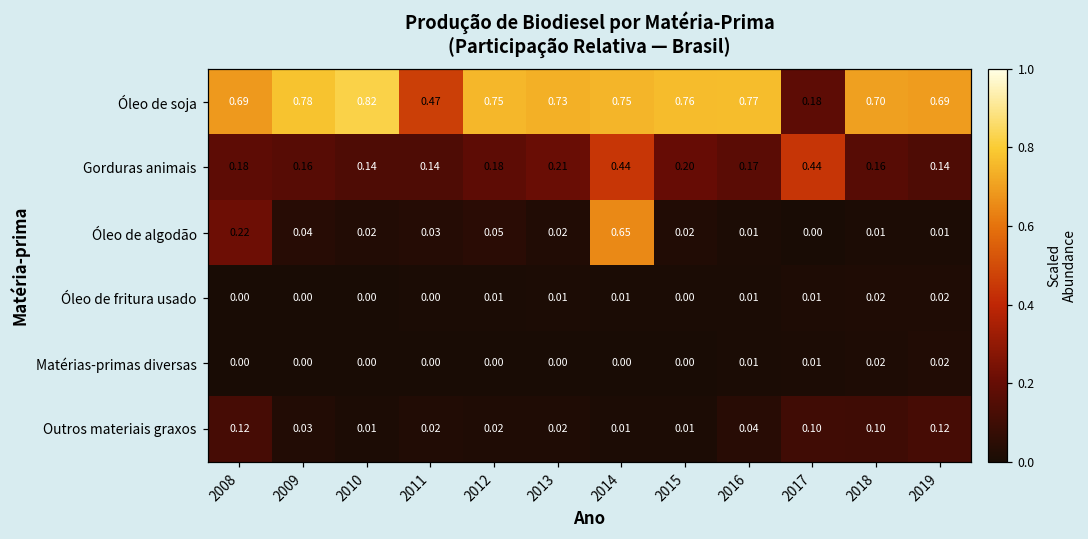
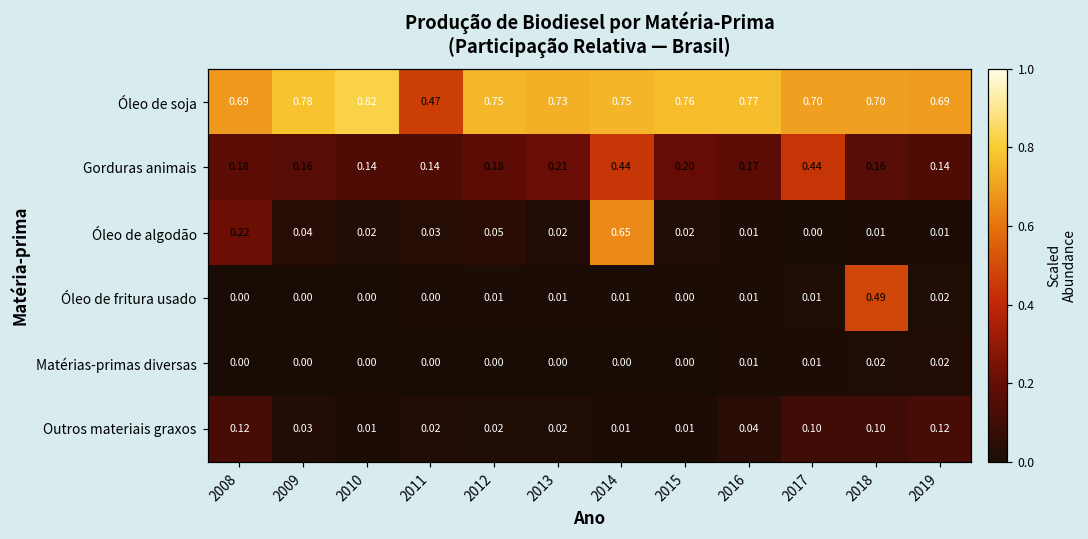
Óleo de soja, 2017: 0.18 -> 0.70
Óleo de fritura usado, 2018: 0.02 -> 0.49
